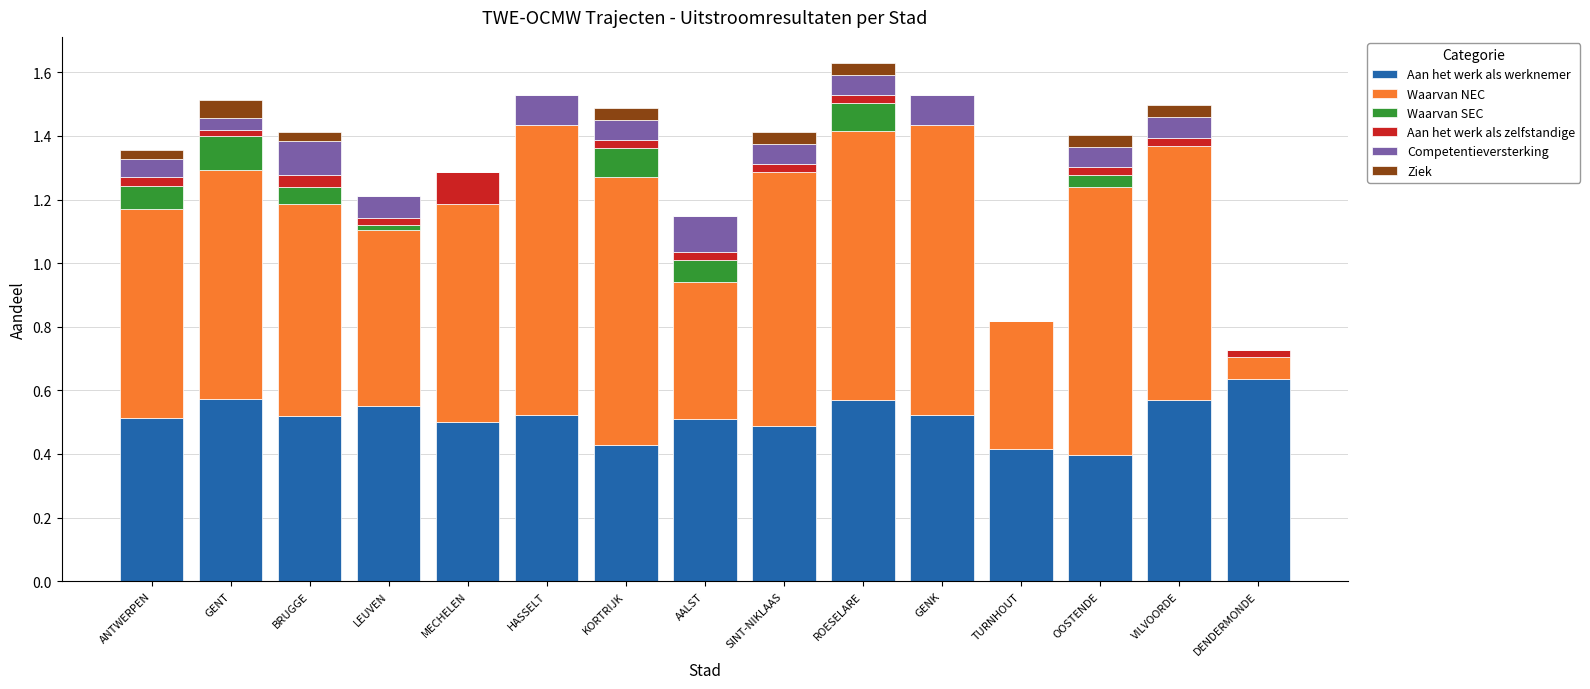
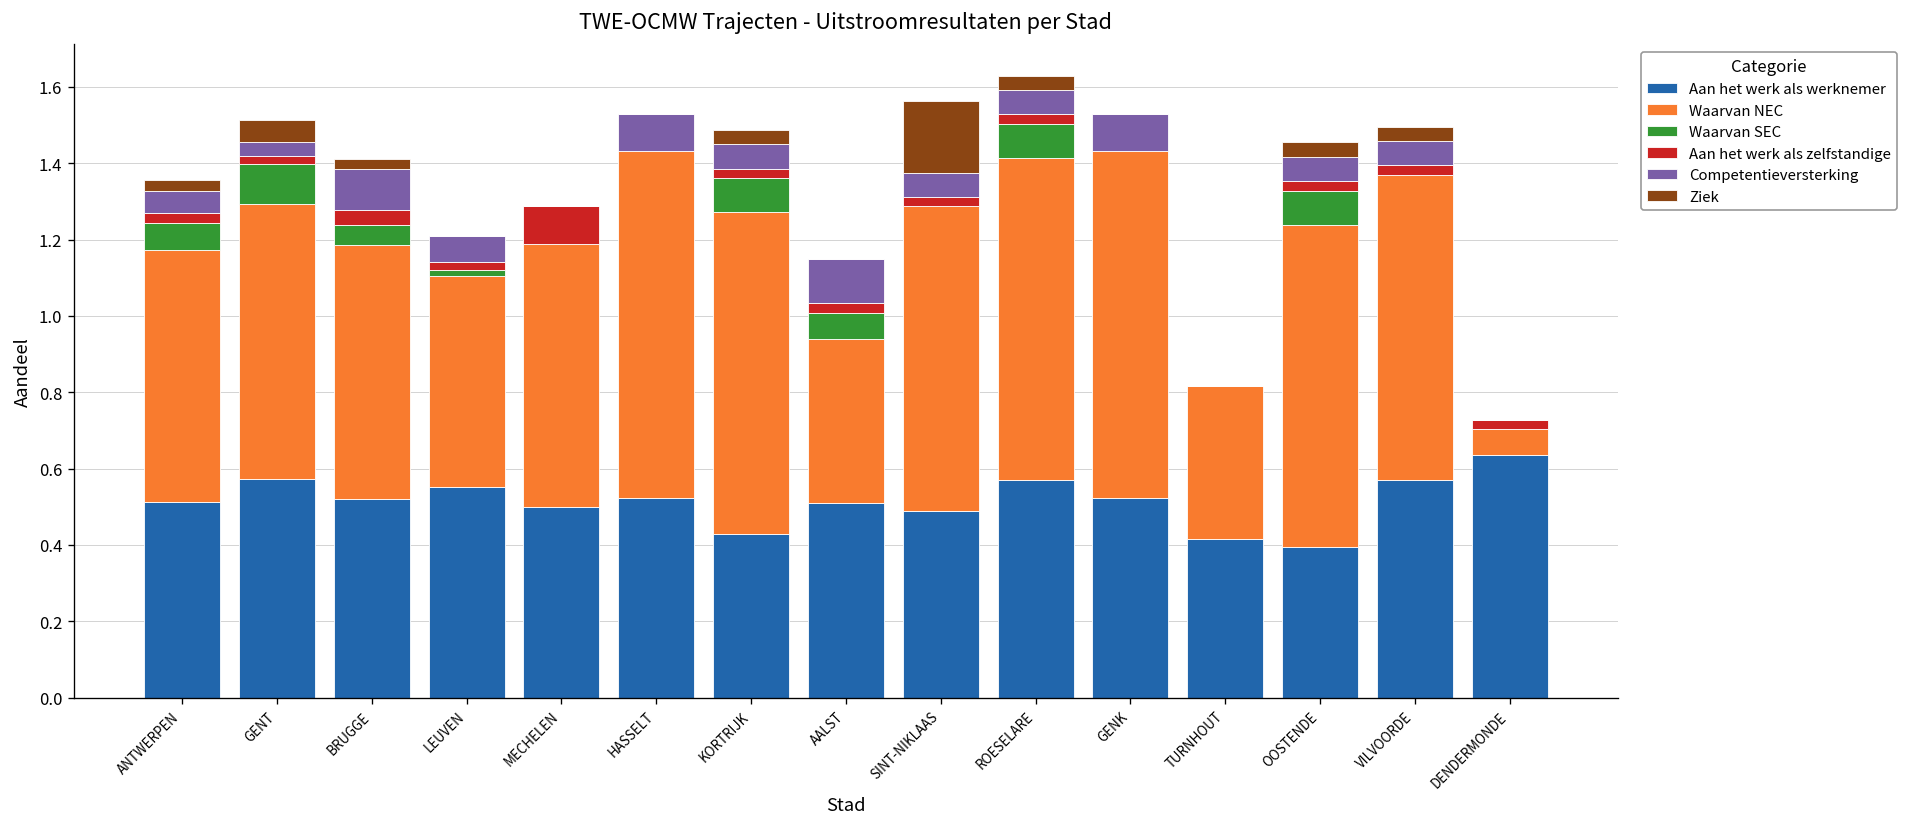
Ziek, SINT-NIKLAAS: 0.04 -> 0.19
Waarvan SEC, OOSTENDE: 0.04 -> 0.09
